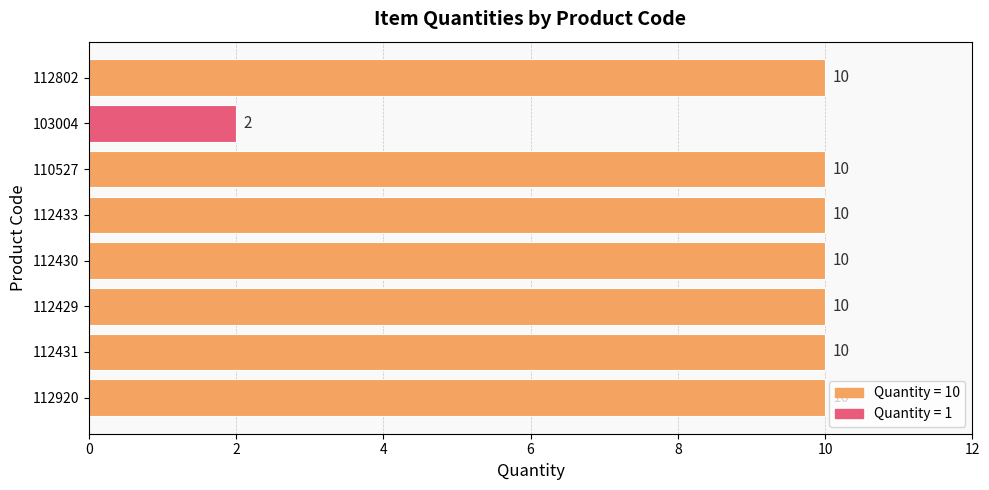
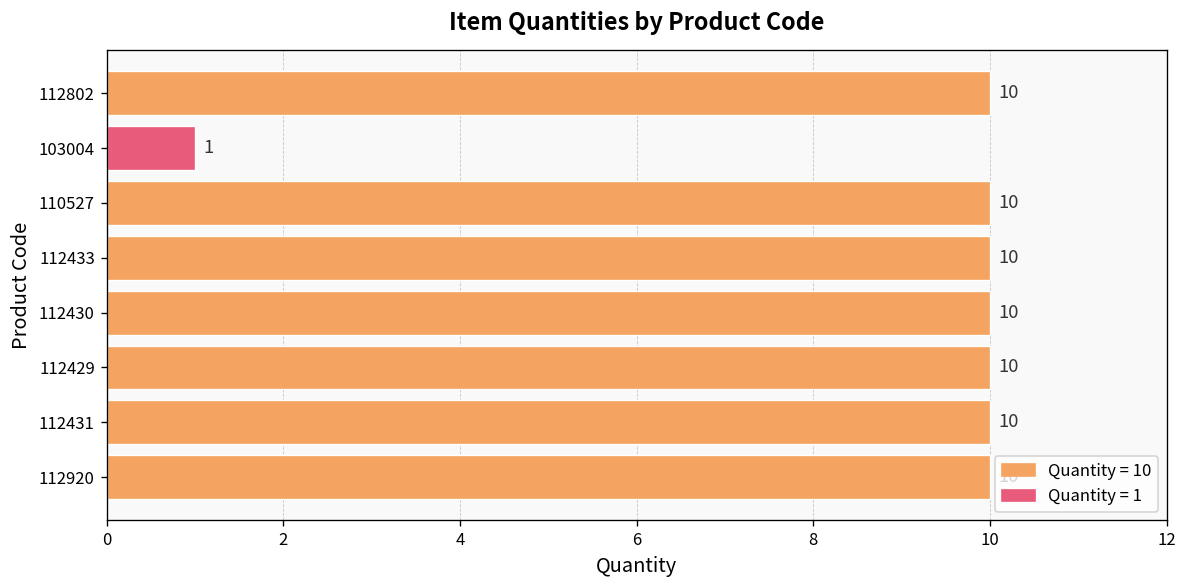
103004: 2 -> 1
